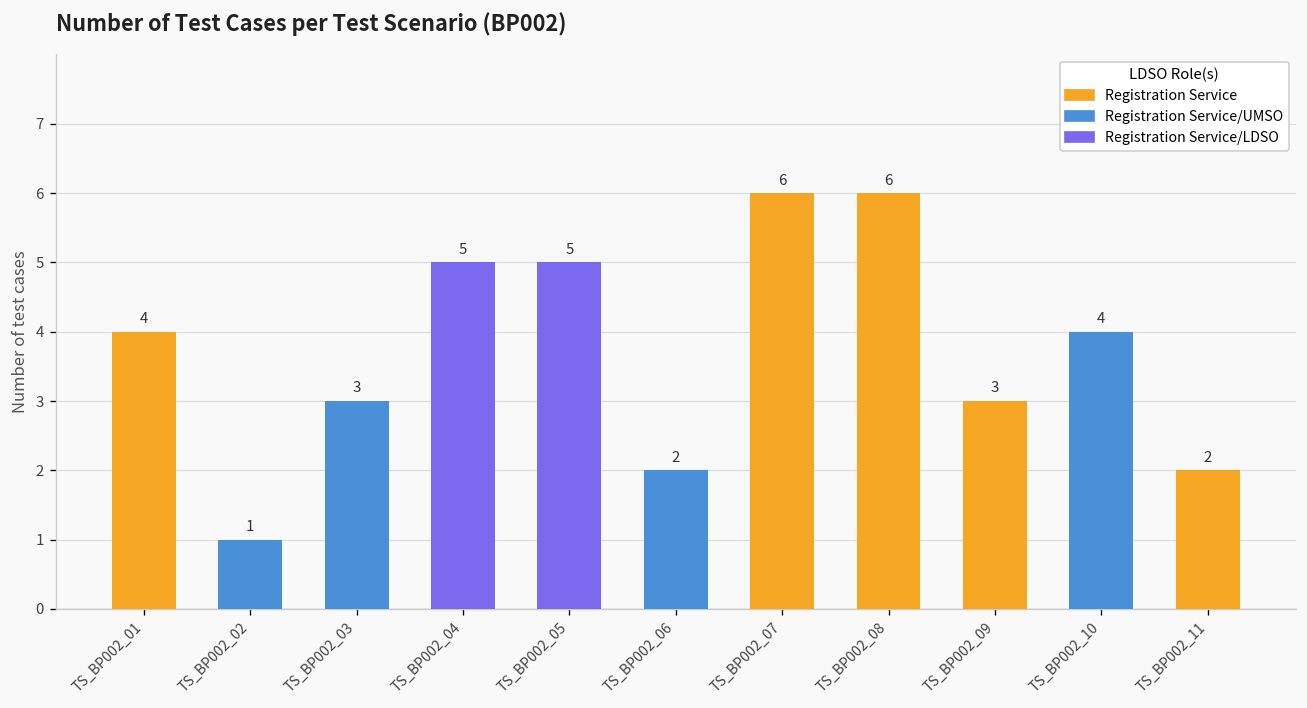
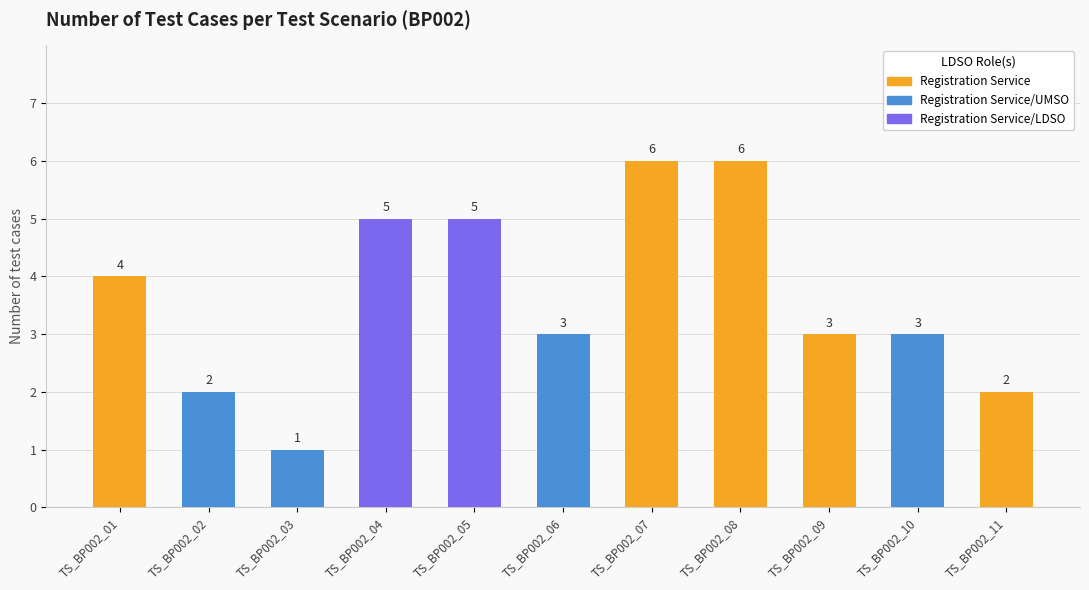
TS_BP002_02: 1 -> 2
TS_BP002_03: 3 -> 1
TS_BP002_06: 2 -> 3
TS_BP002_10: 4 -> 3
